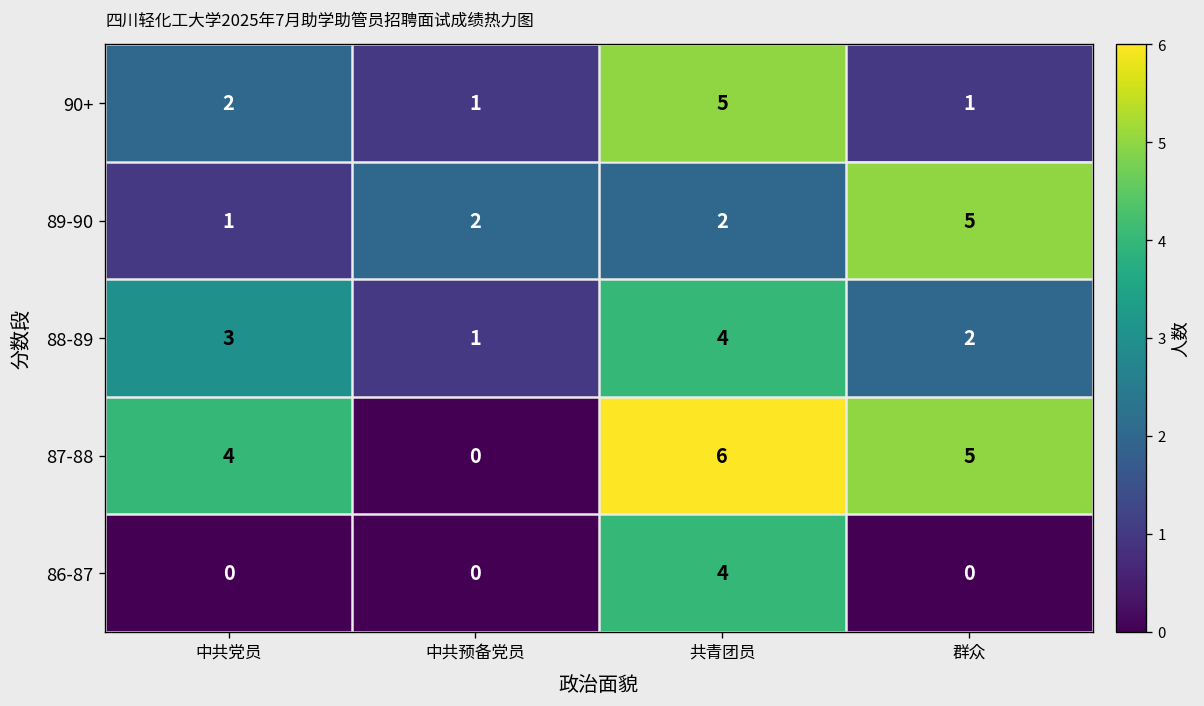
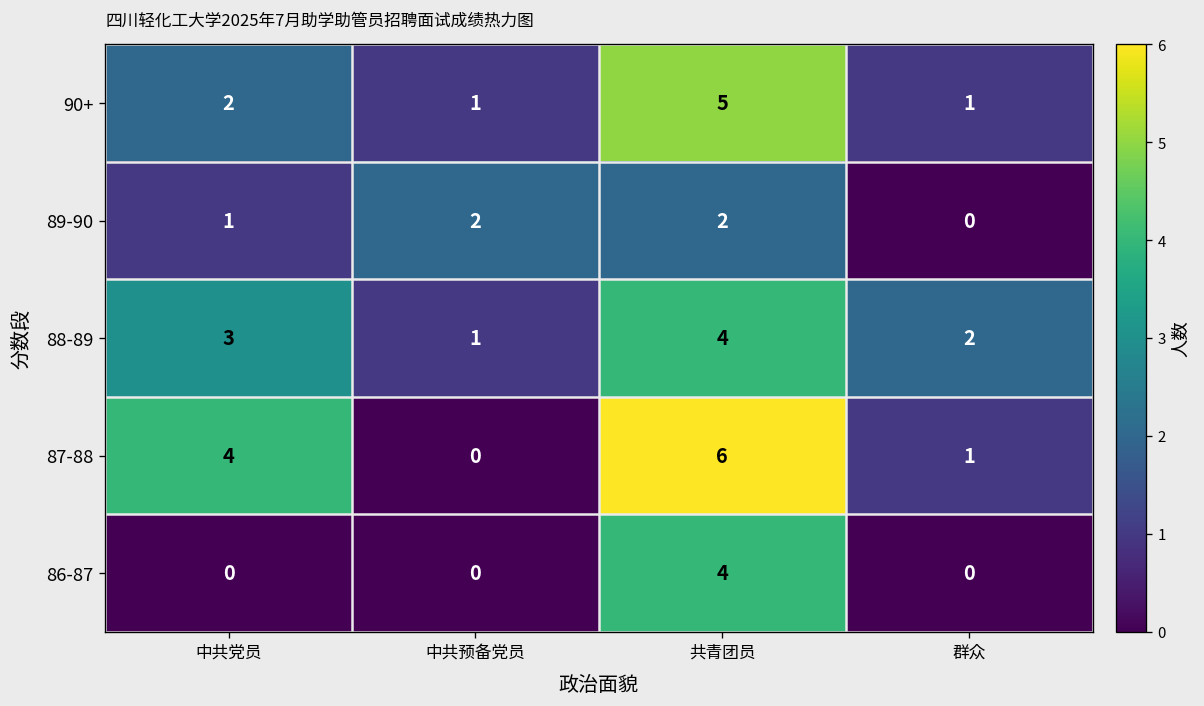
89-90, 群众: 5 -> 0
87-88, 群众: 5 -> 1
